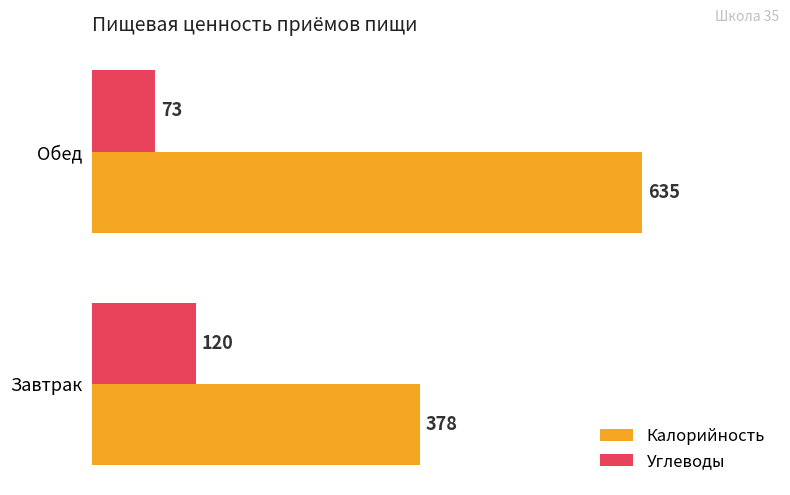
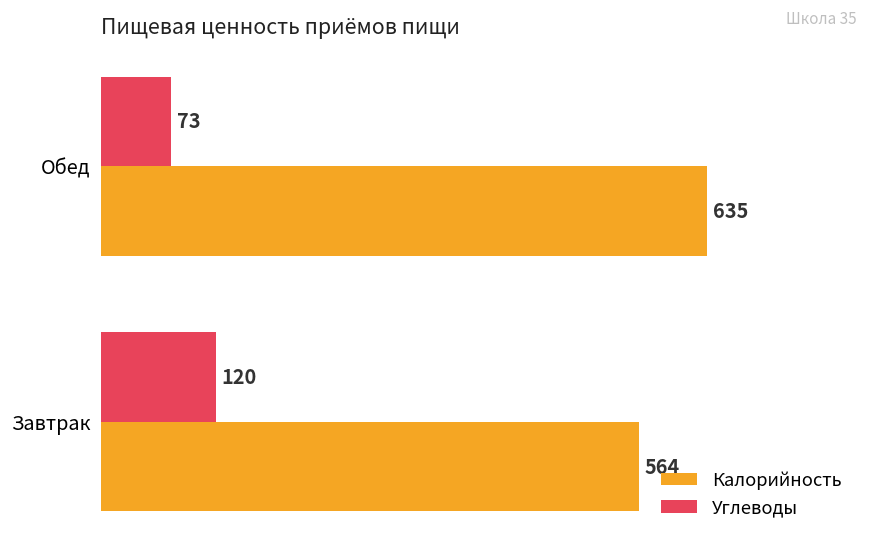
Калорийность, Завтрак: 378 -> 564
